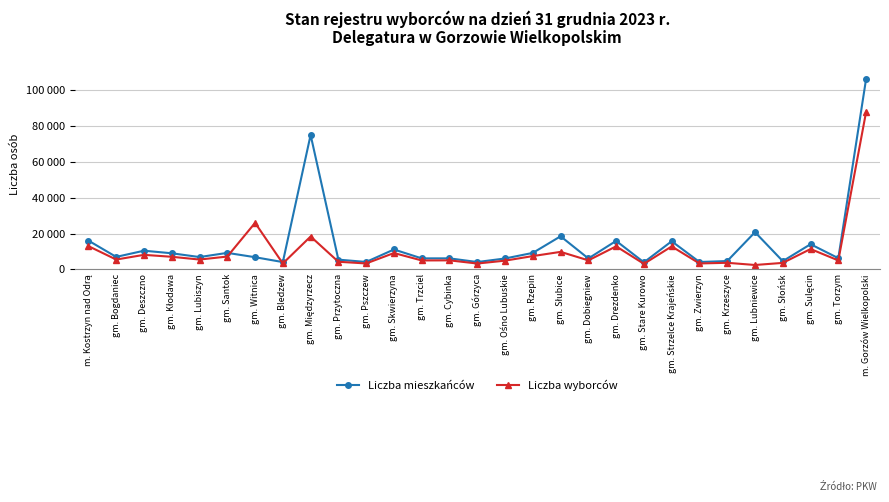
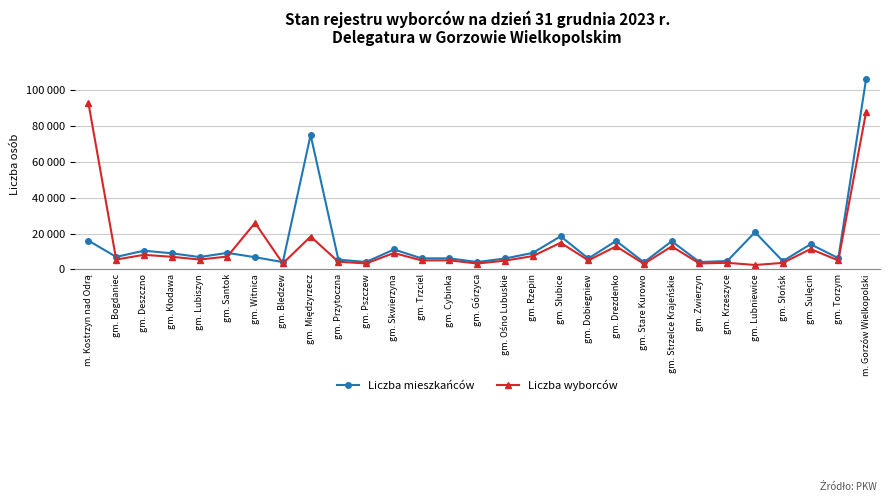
Liczba wyborców, m. Kostrzyn nad Odrą: 13000 -> 93000
Liczba wyborców, gm. Słubice: 10000 -> 15000
